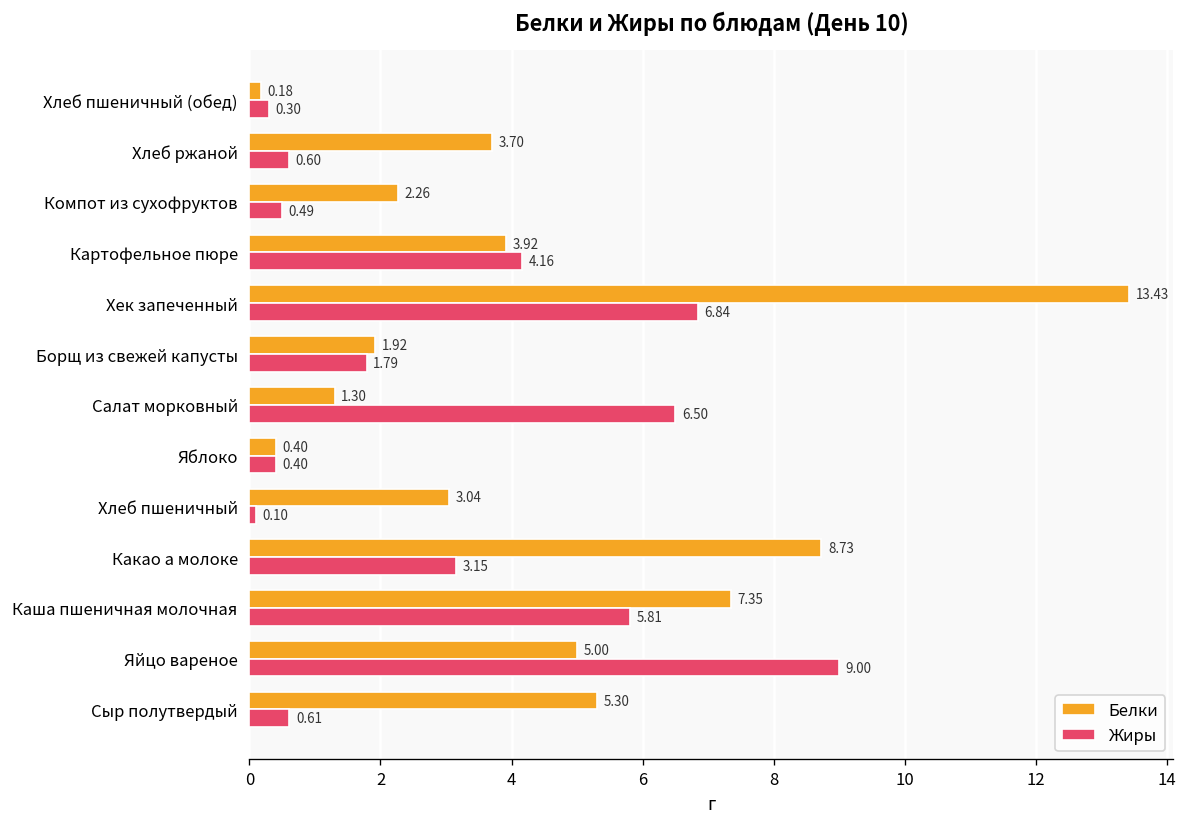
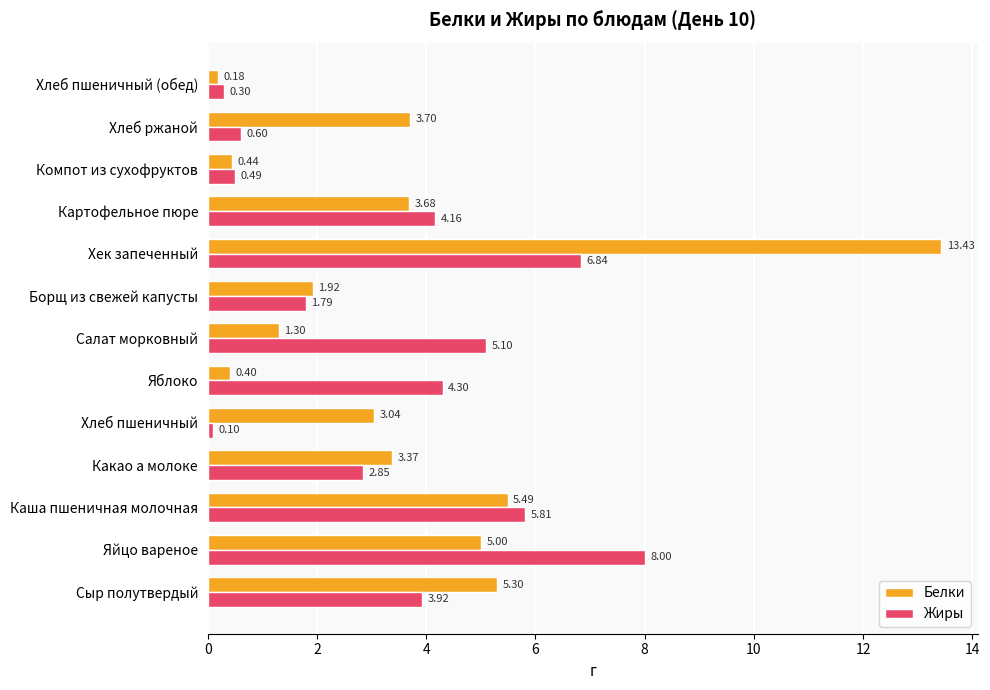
Белки, Компот из сухофруктов: 2.26 -> 0.44
Белки, Картофельное пюре: 3.92 -> 3.68
Жиры, Салат морковный: 6.50 -> 5.10
Жиры, Яблоко: 0.40 -> 4.30
Белки, Какао а молоке: 8.73 -> 3.37
Жиры, Какао а молоке: 3.15 -> 2.85
Белки, Каша пшеничная молочная: 7.35 -> 5.49
Жиры, Яйцо вареное: 9.00 -> 8.00
Жиры, Сыр полутвердый: 0.61 -> 3.92
